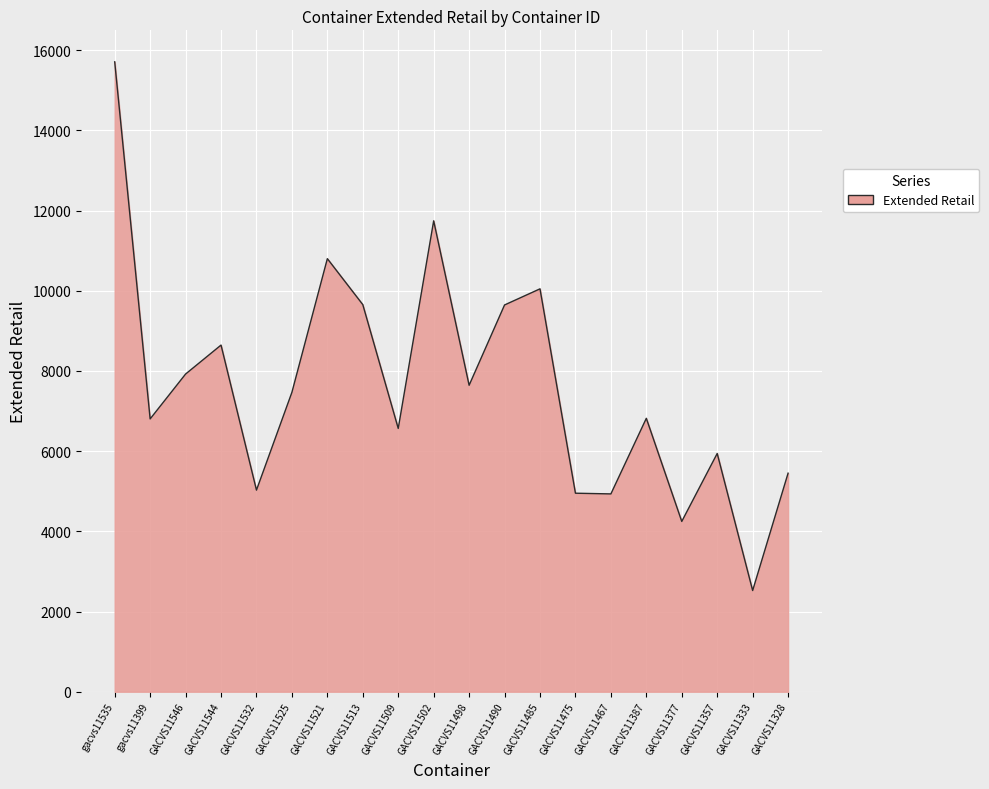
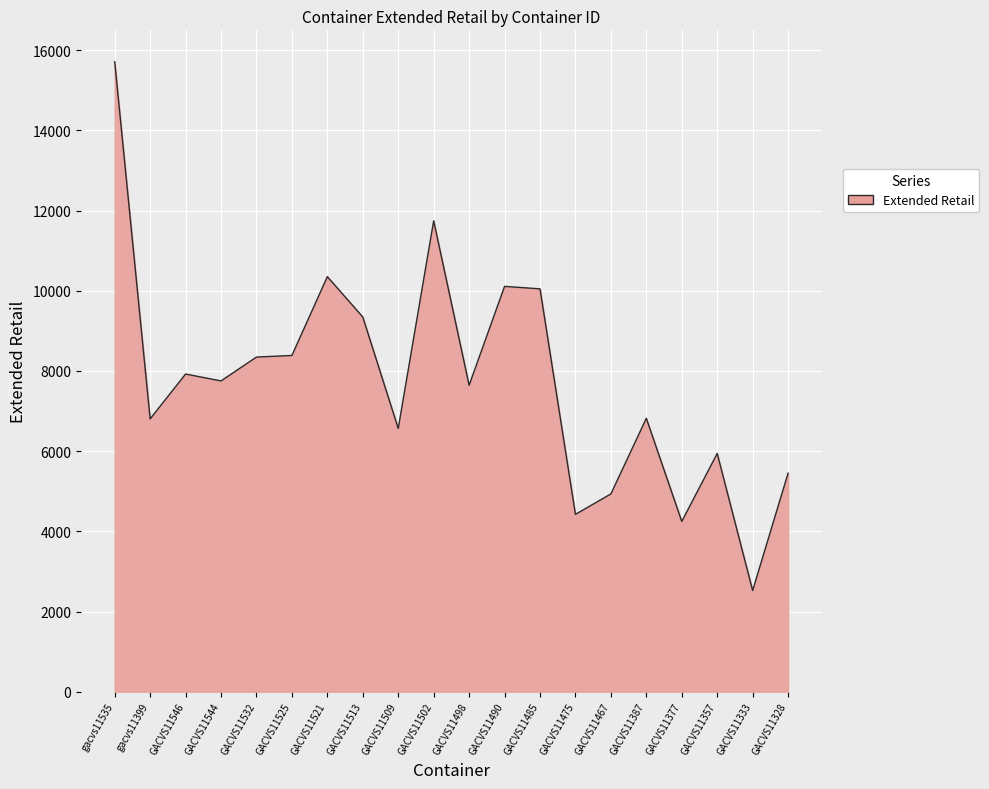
GACVS11544: 8600 -> 7800
GACVS11532: 5000 -> 8300
GACVS11525: 7500 -> 8400
GACVS11521: 10800 -> 10400
GACVS11513: 9700 -> 9300
GACVS11490: 9600 -> 10100
GACVS11475: 5000 -> 4400
